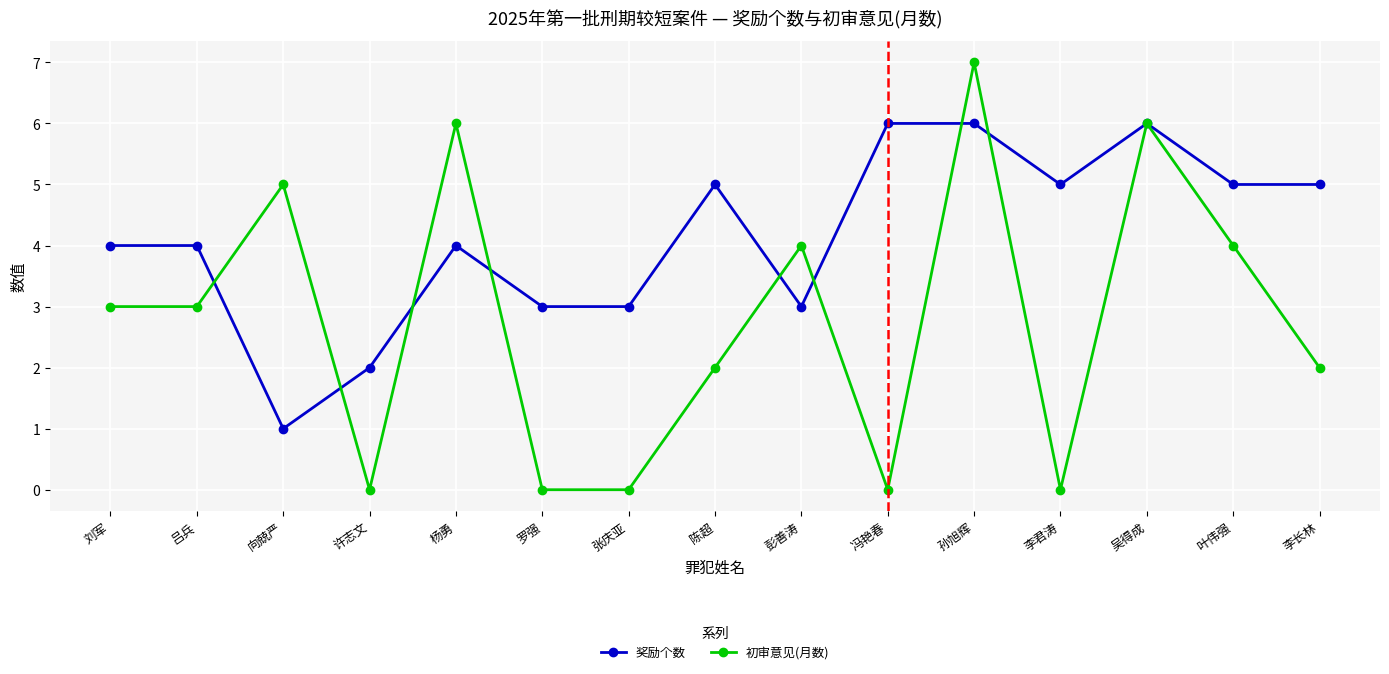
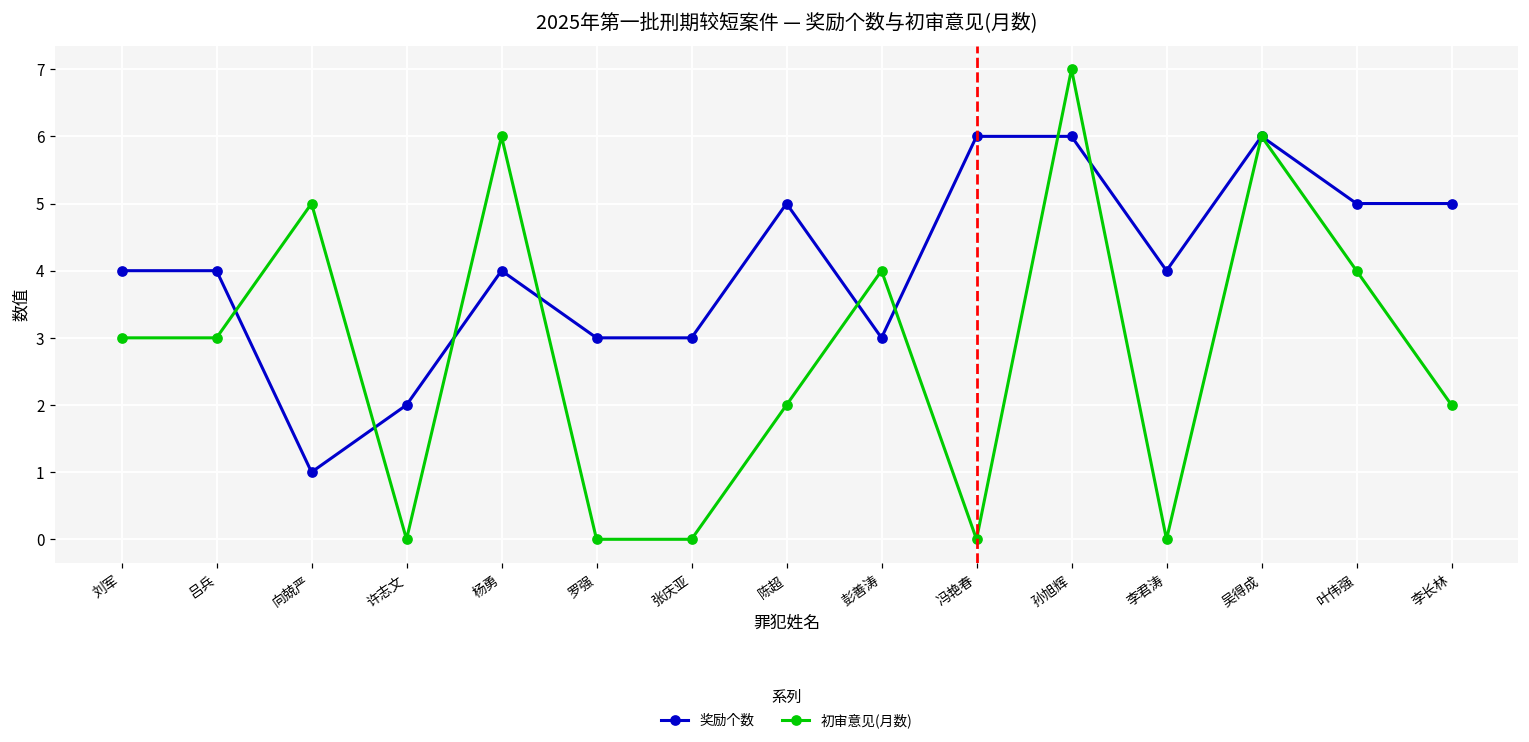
奖励个数, 李君涛: 5 -> 4
